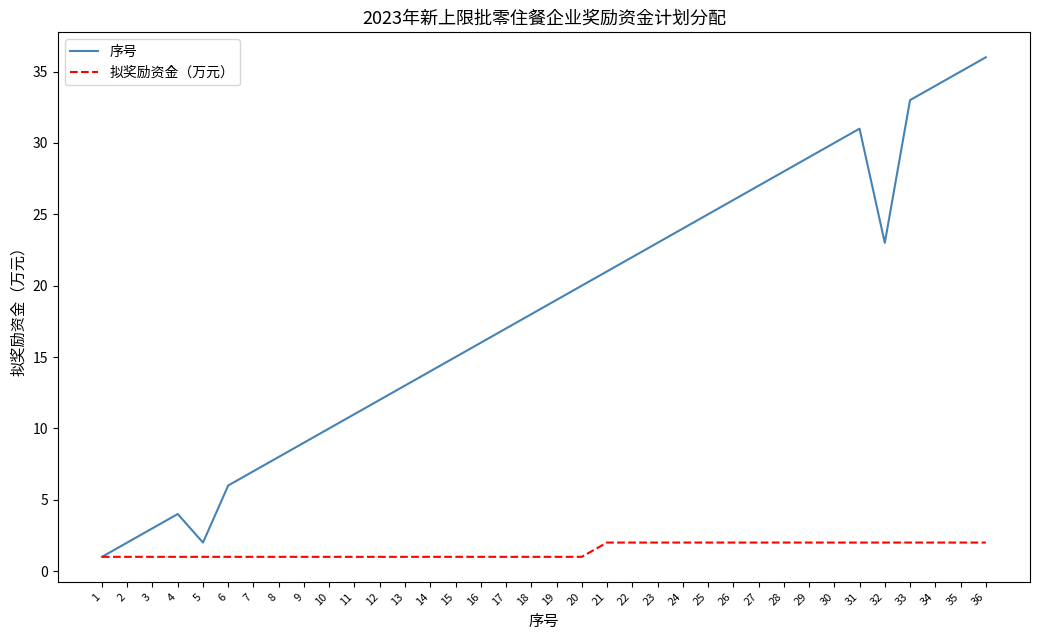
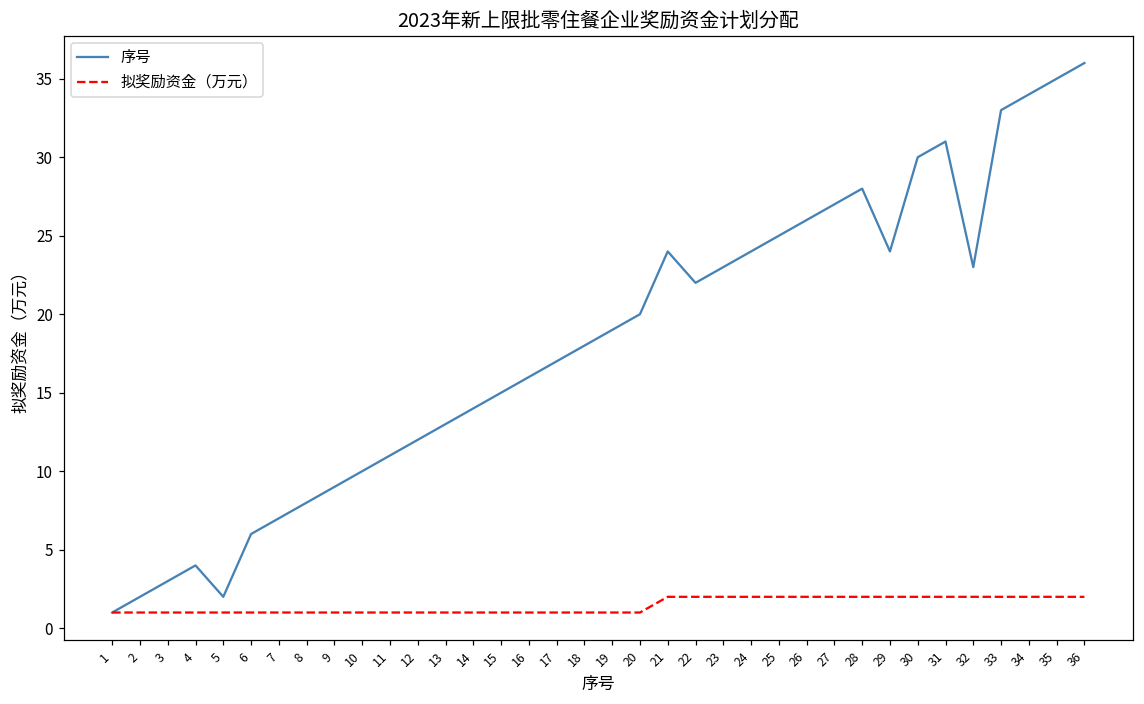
序号, 21: 21 -> 24
序号, 29: 29 -> 24
